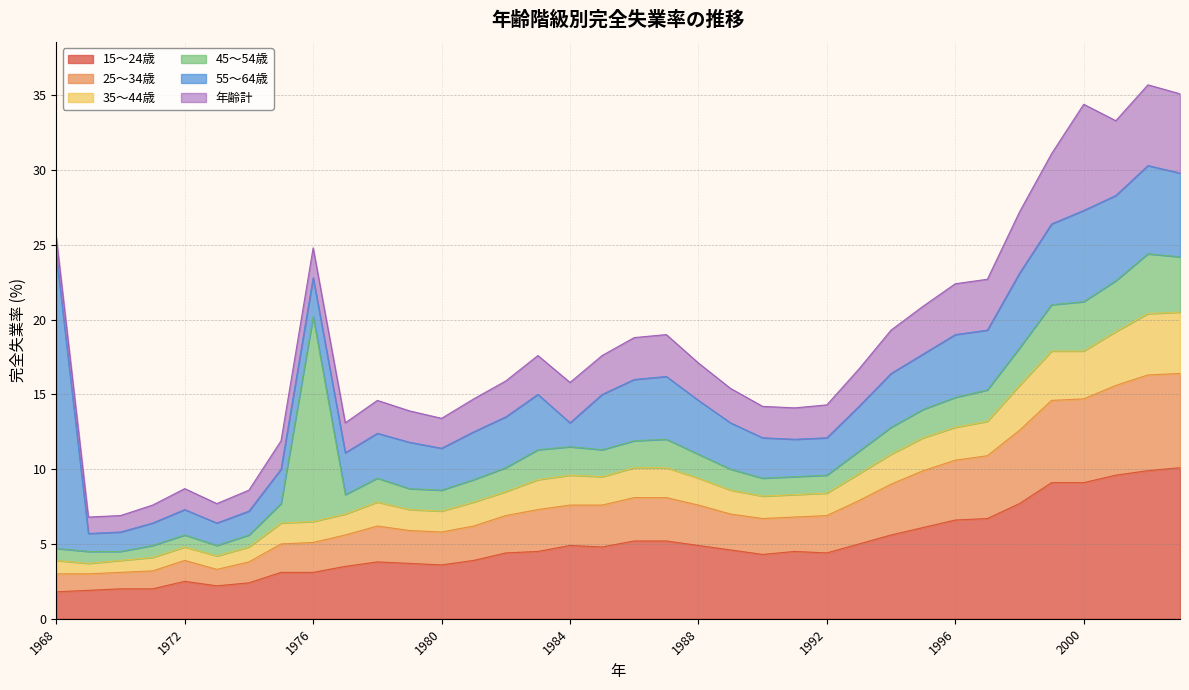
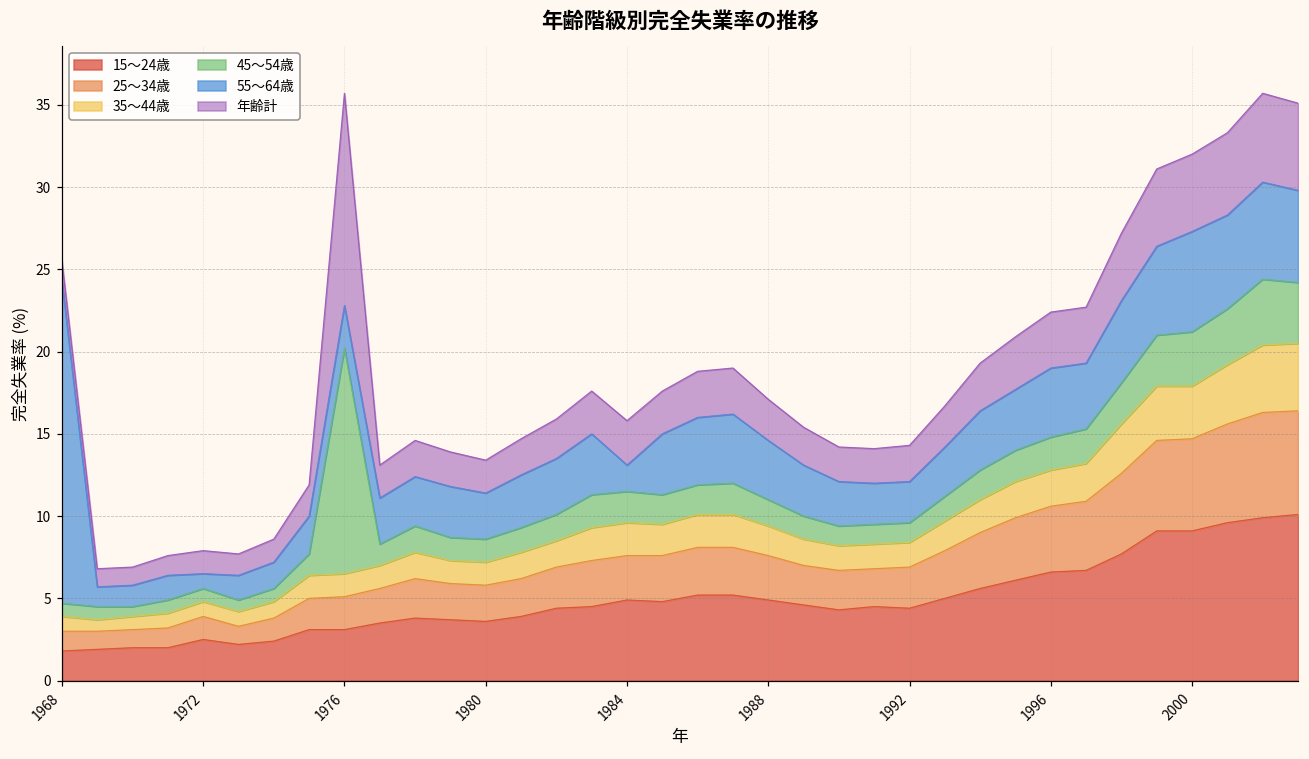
55～64歳, 1972: 1.7 -> 0.9
年齢計, 1976: 2.0 -> 12.9
年齢計, 2000: 7.1 -> 4.7
